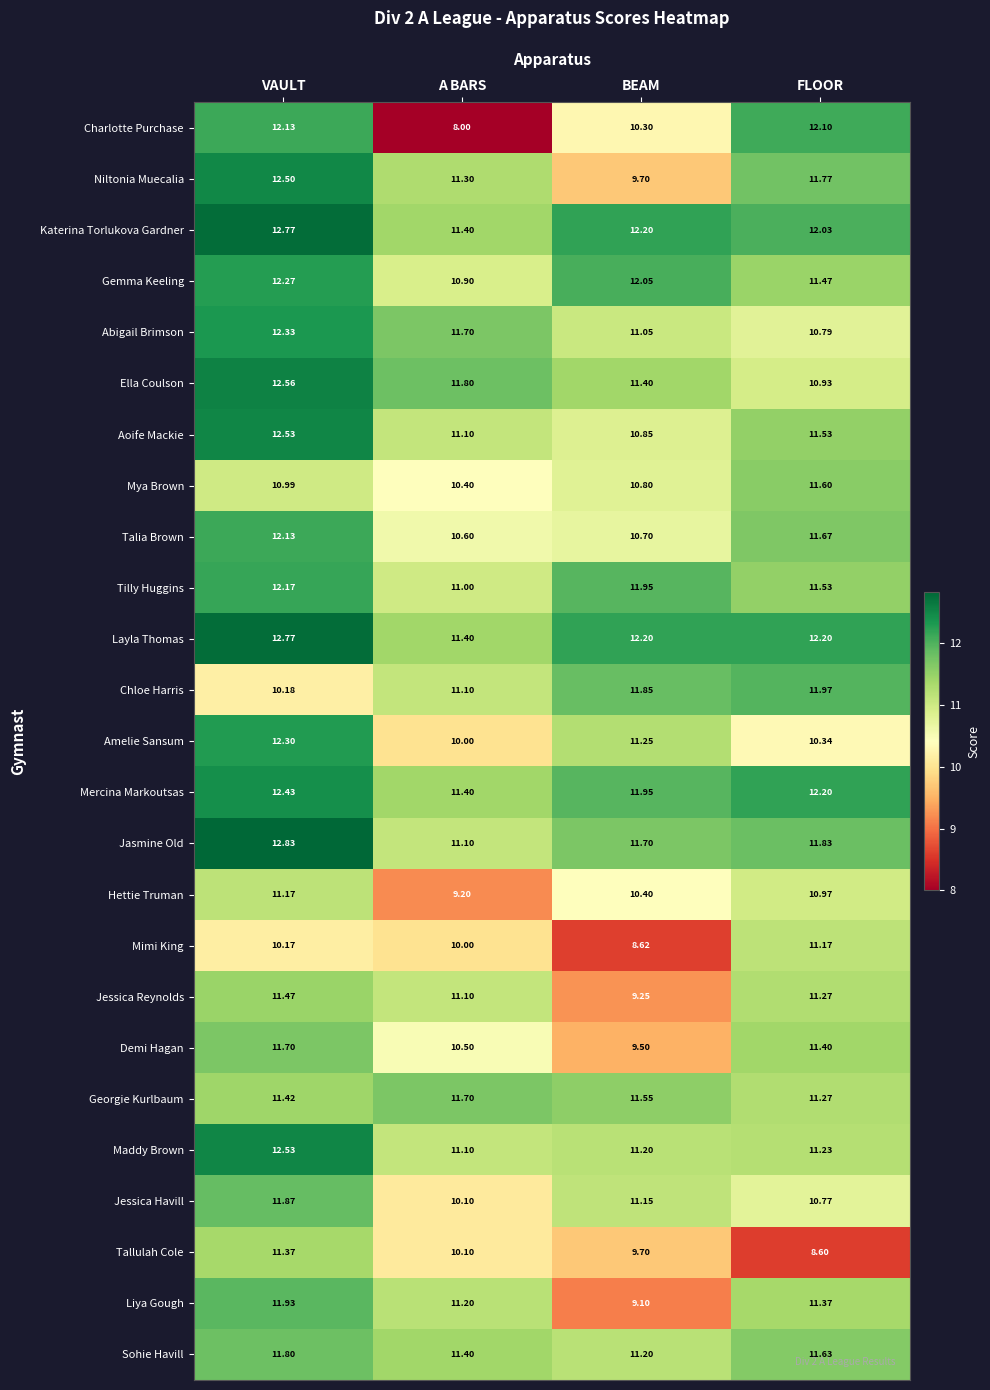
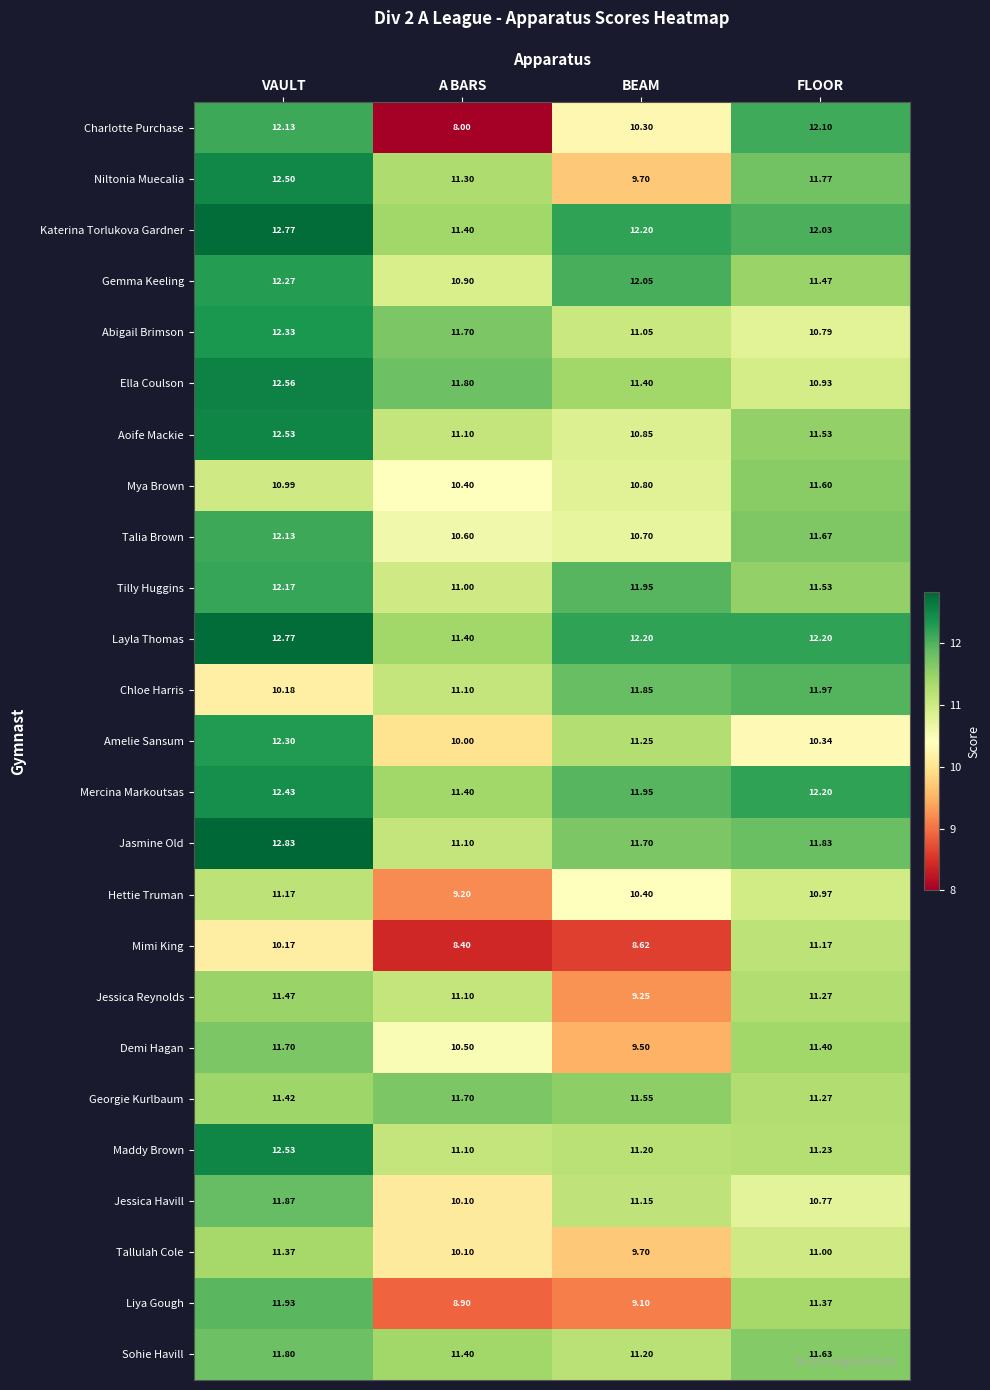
Mimi King, A BARS: 10.00 -> 8.40
Tallulah Cole, FLOOR: 8.60 -> 11.00
Liya Gough, A BARS: 11.20 -> 8.90
